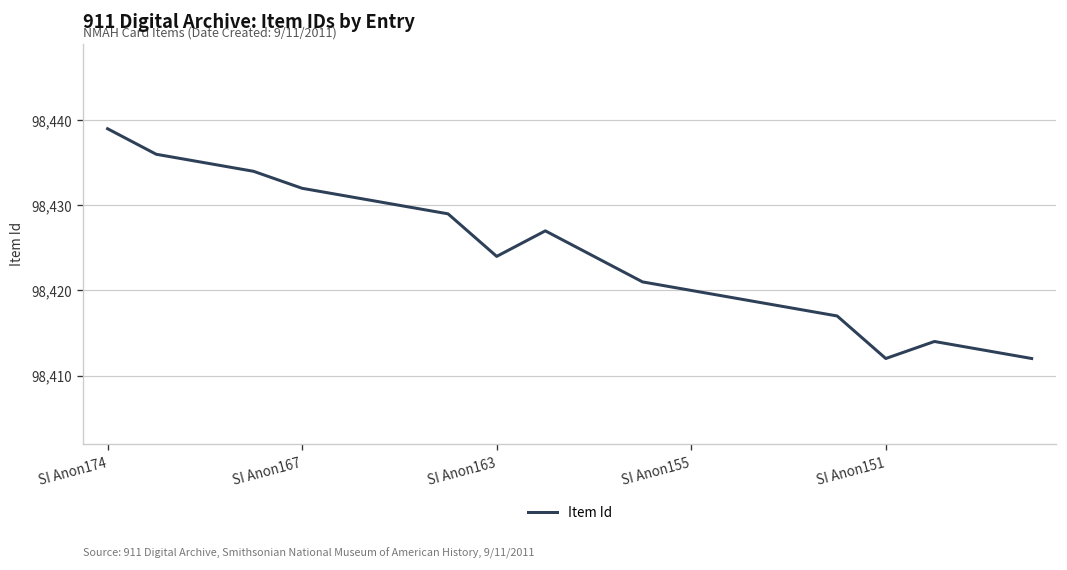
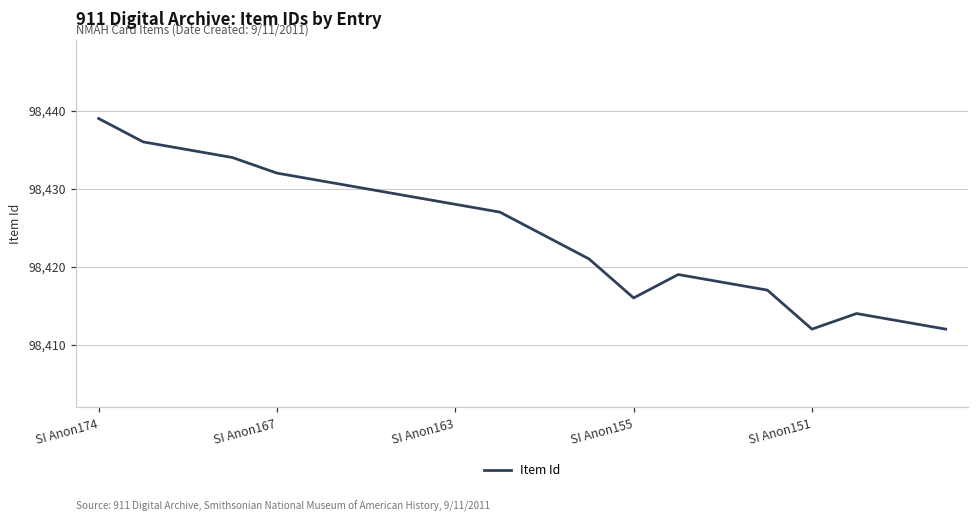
SI Anon163: 98,424 -> 98,428
SI Anon155: 98,420 -> 98,416
